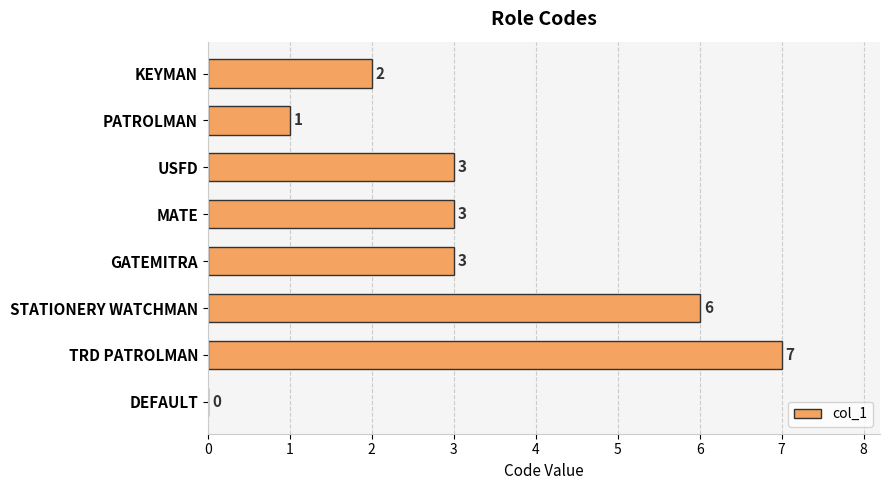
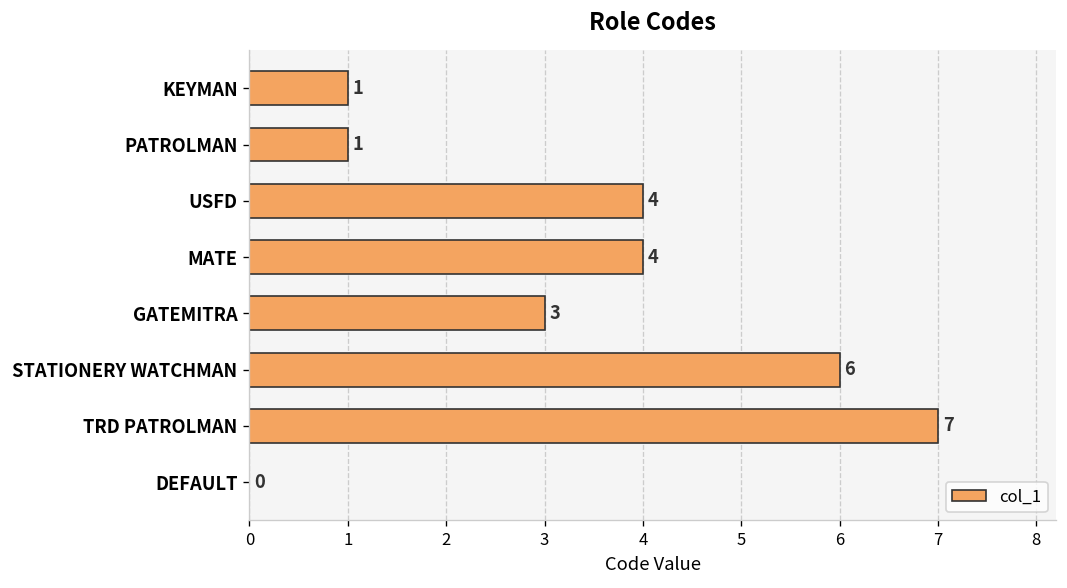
KEYMAN: 2 -> 1
USFD: 3 -> 4
MATE: 3 -> 4
